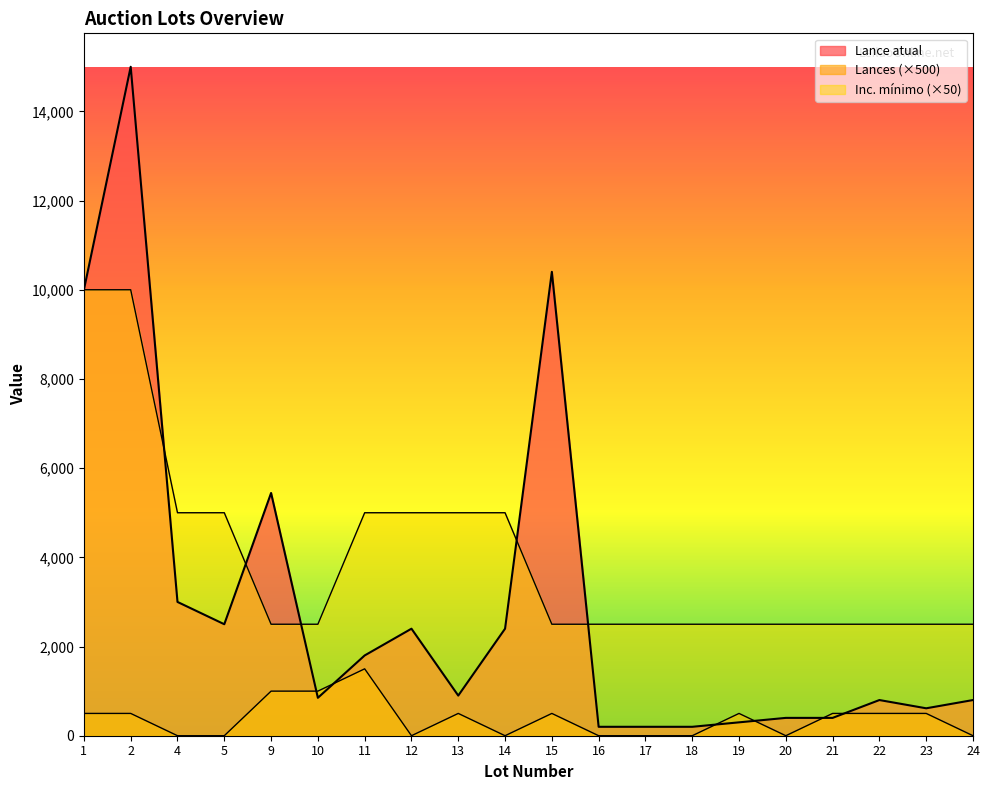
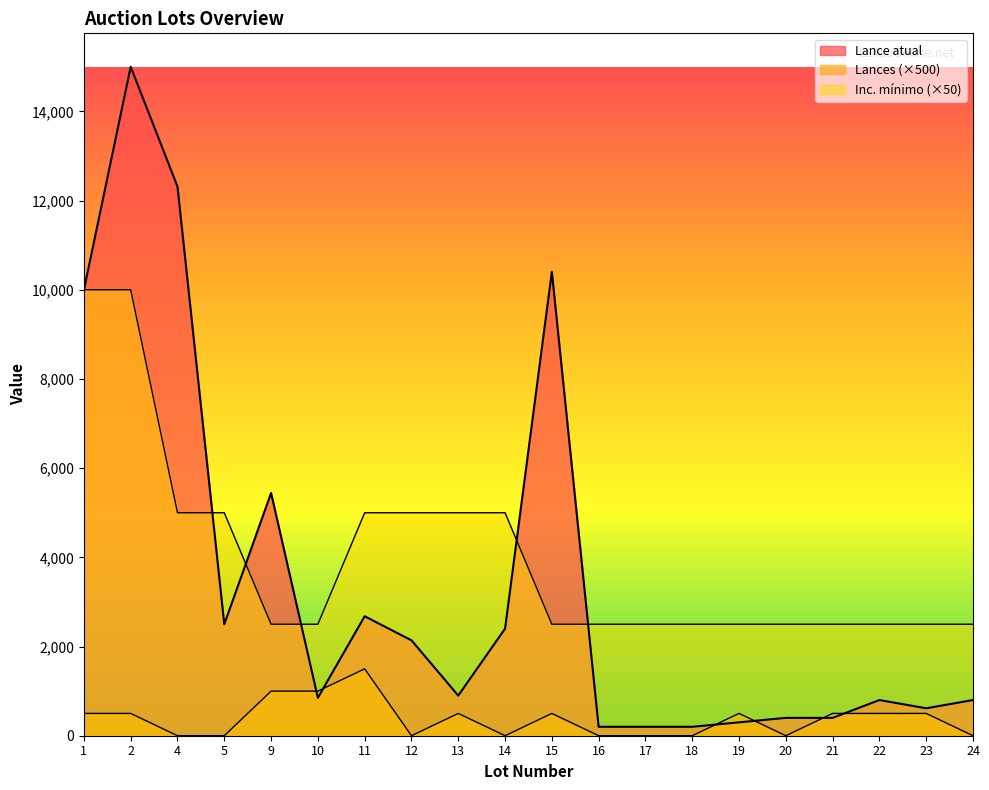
Lance atual, 4: 3,000 -> 12,300
Lance atual, 11: 1,800 -> 2,700
Lance atual, 12: 2,400 -> 2,100
